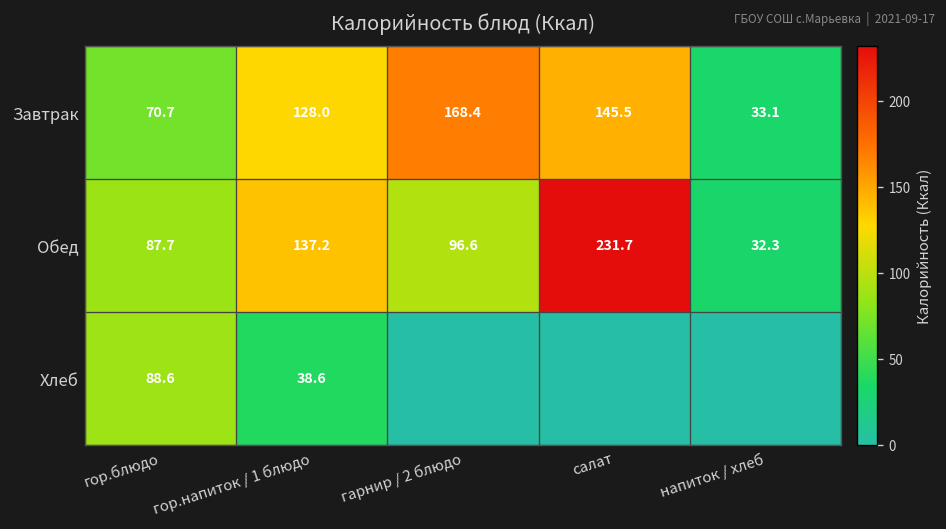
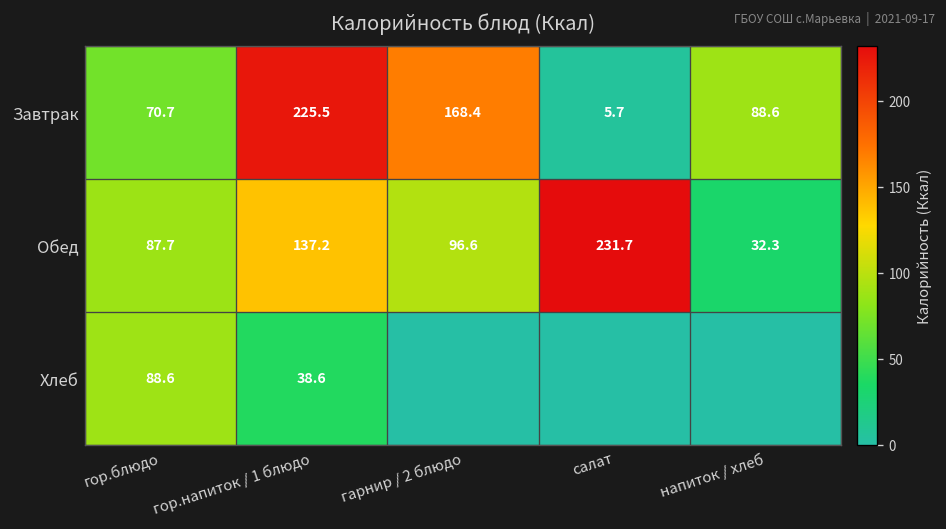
Завтрак, гор.напиток / 1 блюдо: 128.0 -> 225.5
Завтрак, салат: 145.5 -> 5.7
Завтрак, напиток / хлеб: 33.1 -> 88.6
